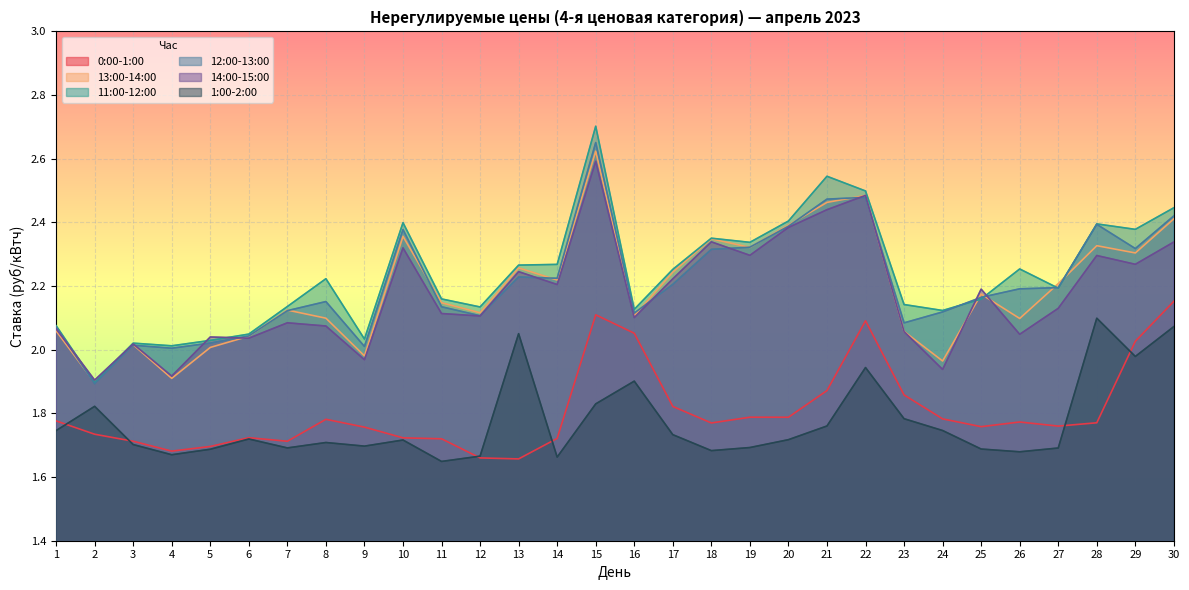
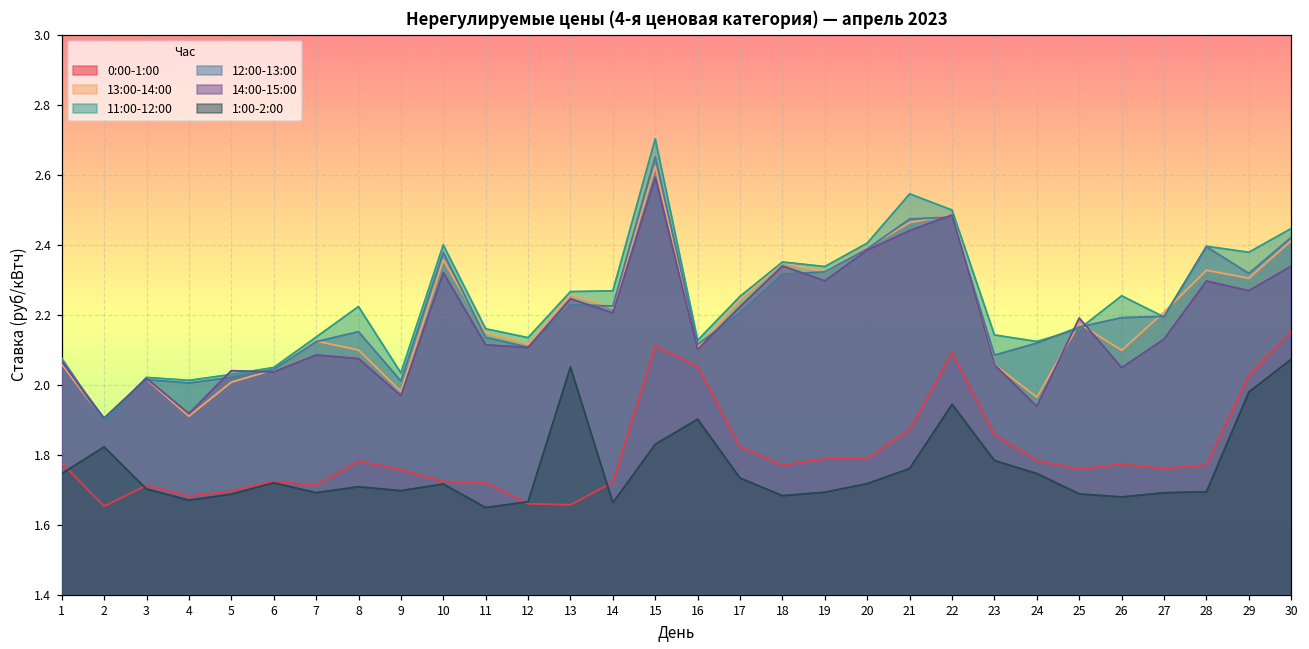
0:00-1:00, 2: 1.73 -> 1.65
1:00-2:00, 28: 2.10 -> 1.69
